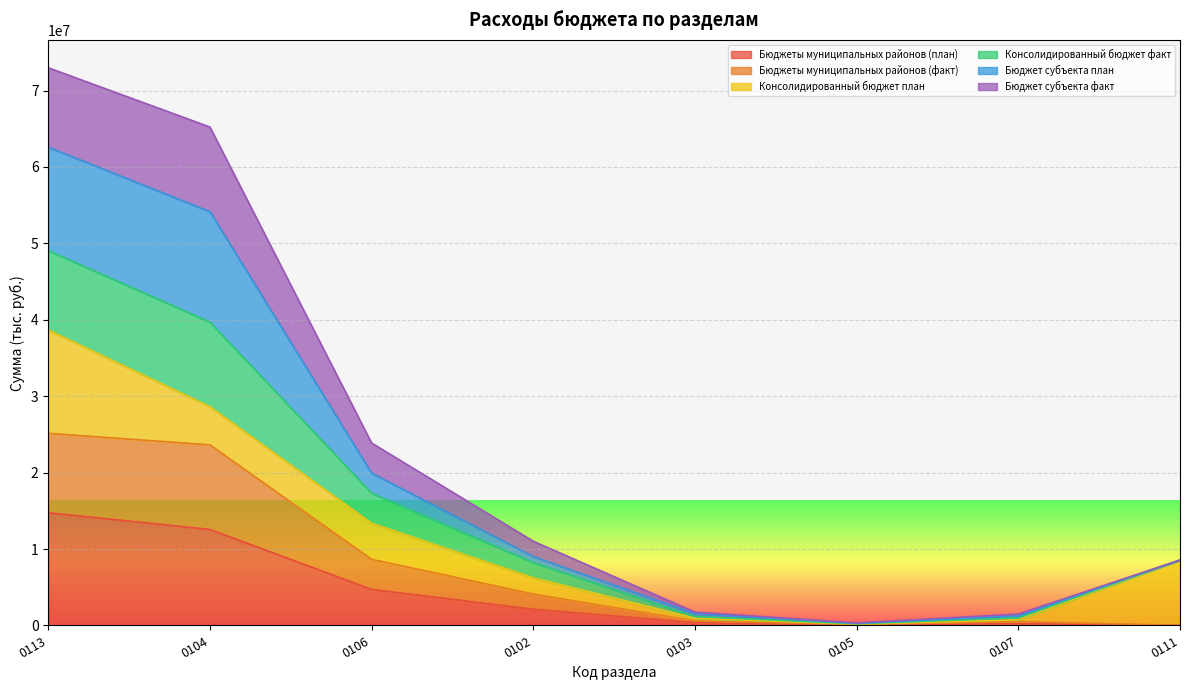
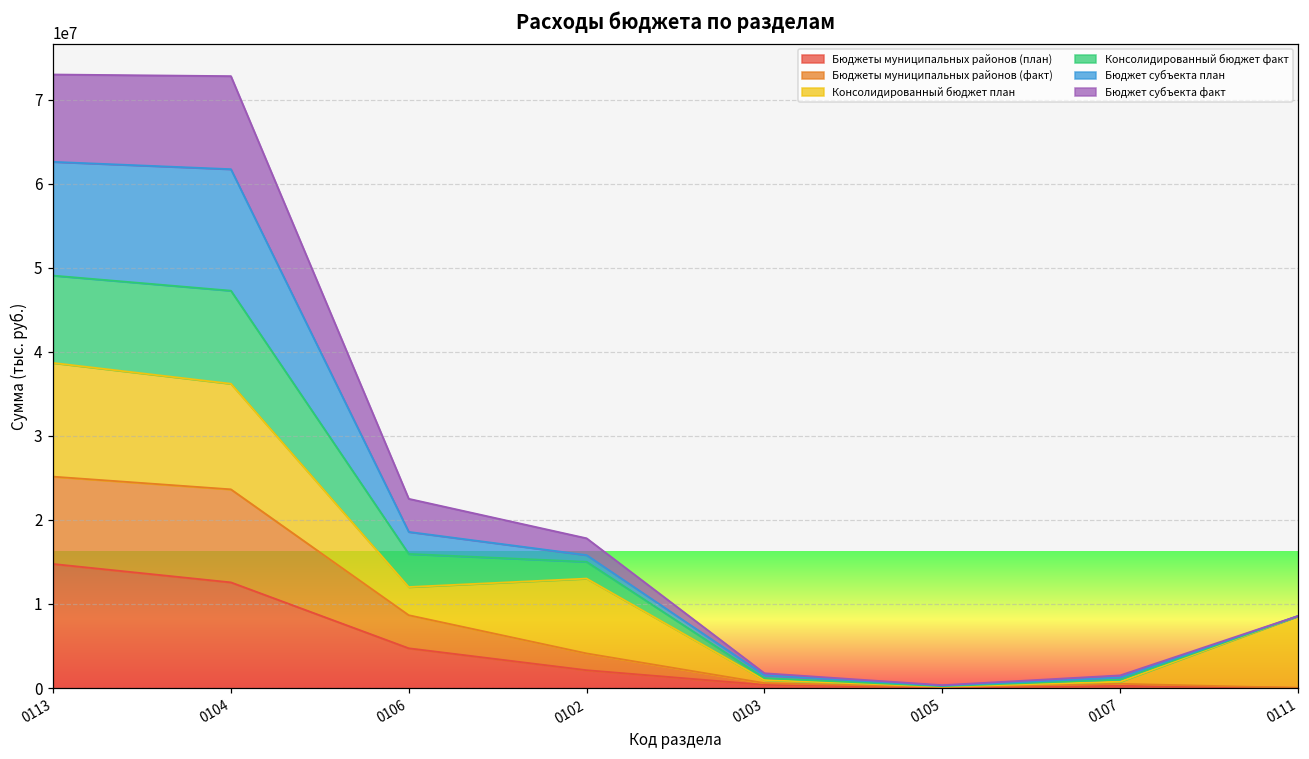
Консолидированный бюджет план, 0104: 5000000 -> 13000000
Консолидированный бюджет план, 0106: 5000000 -> 3000000
Консолидированный бюджет план, 0102: 2000000 -> 9000000
